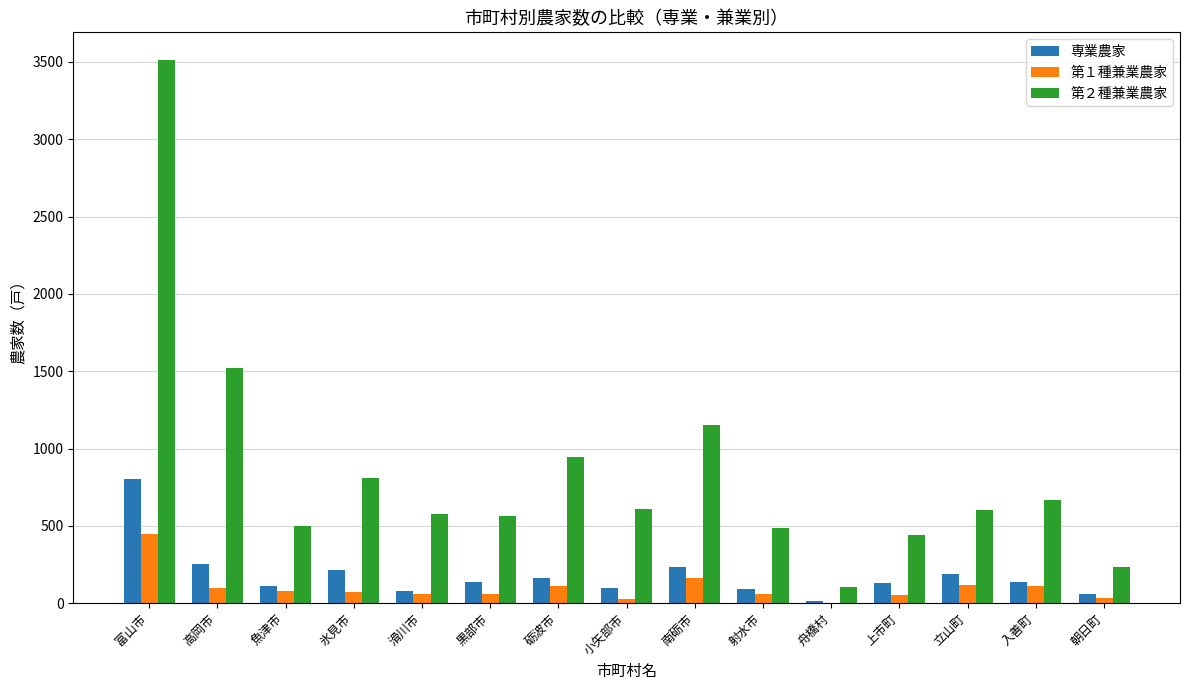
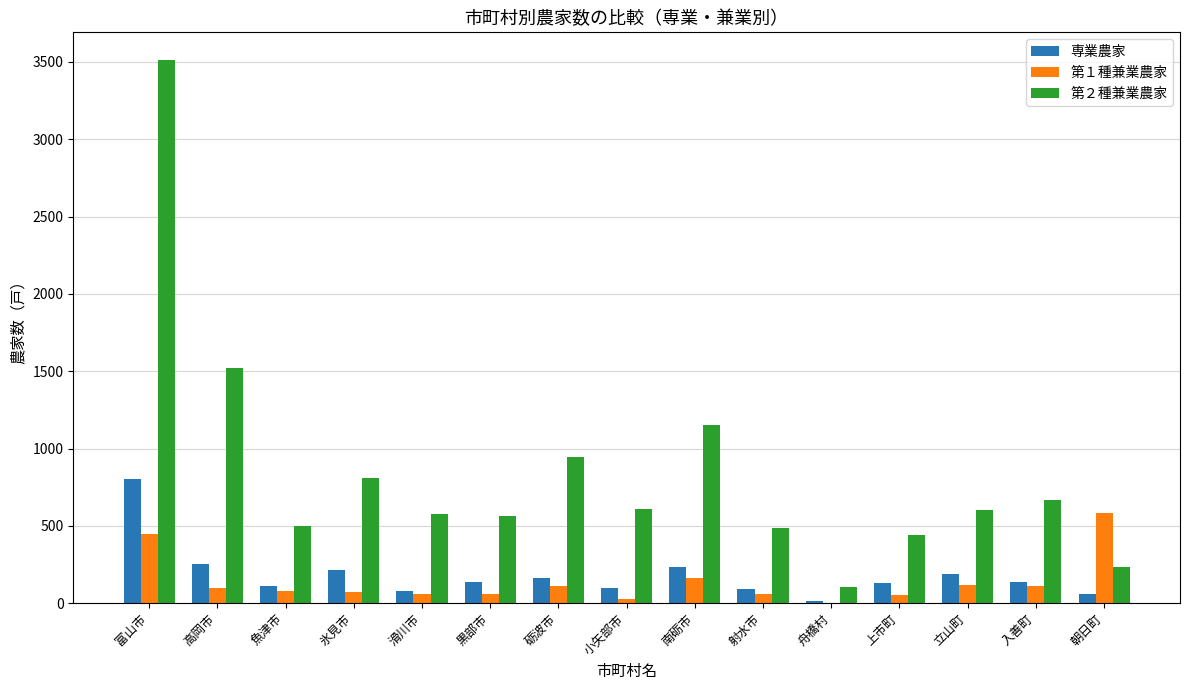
第１種兼業農家, 朝日町: 40 -> 580
